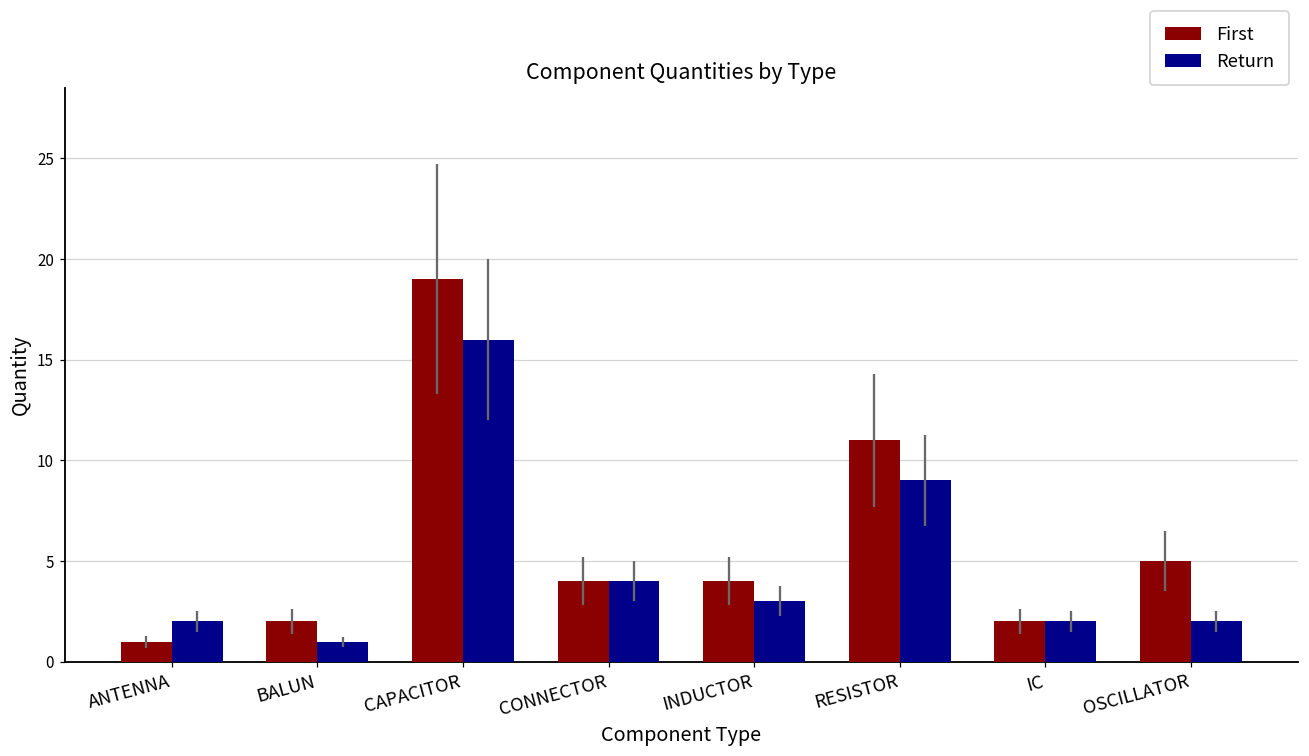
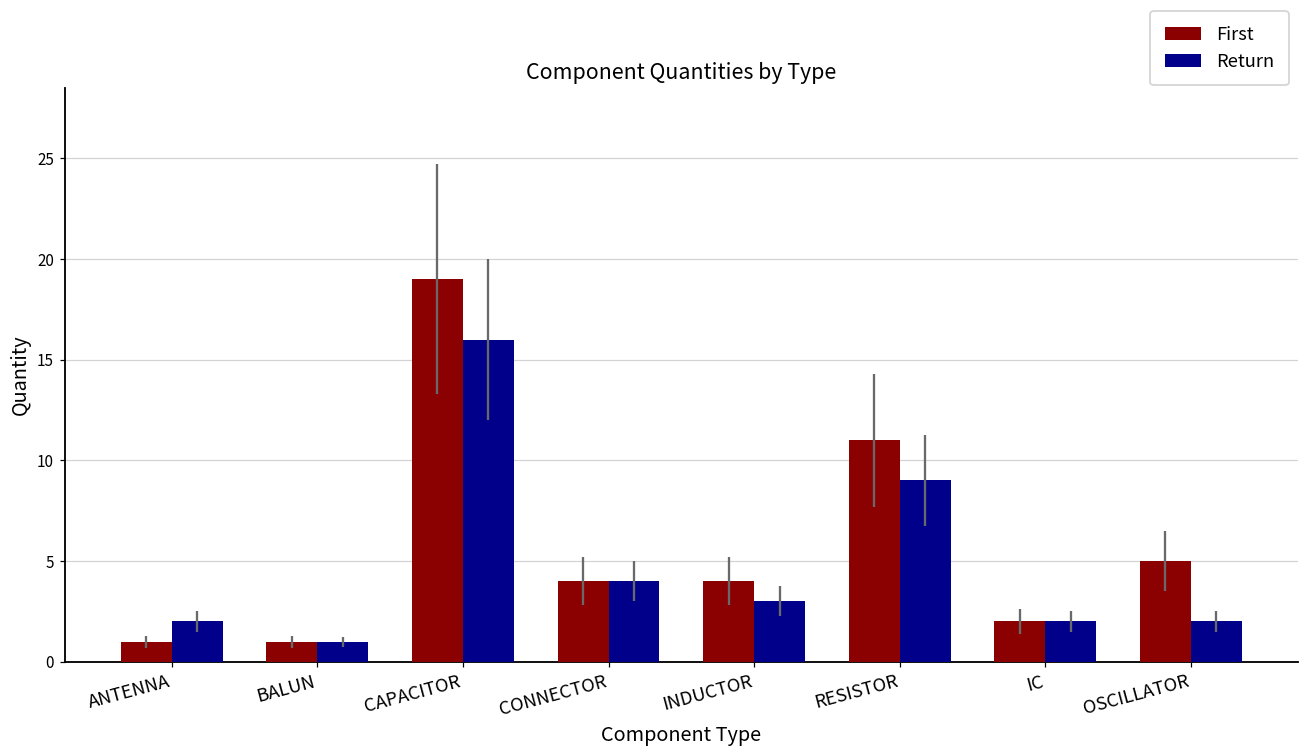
First, BALUN: 2 -> 1
